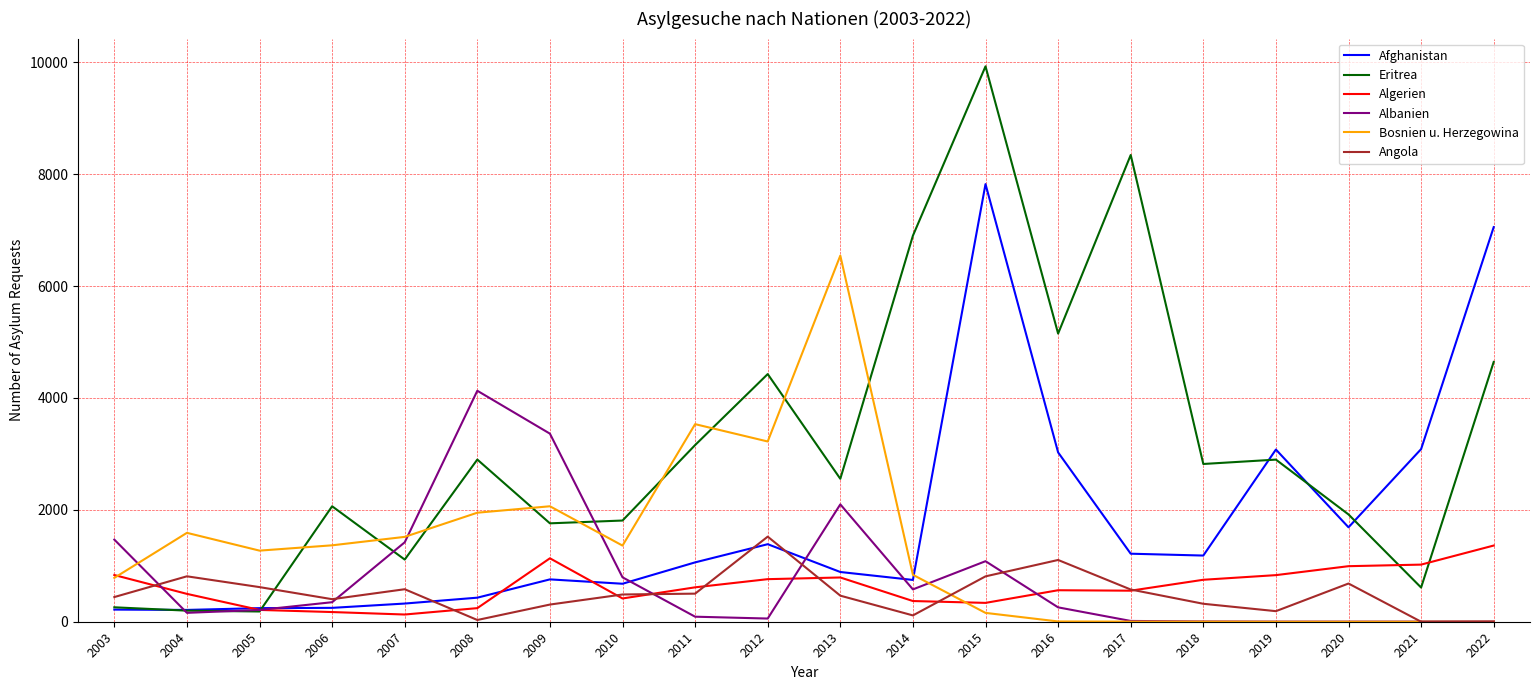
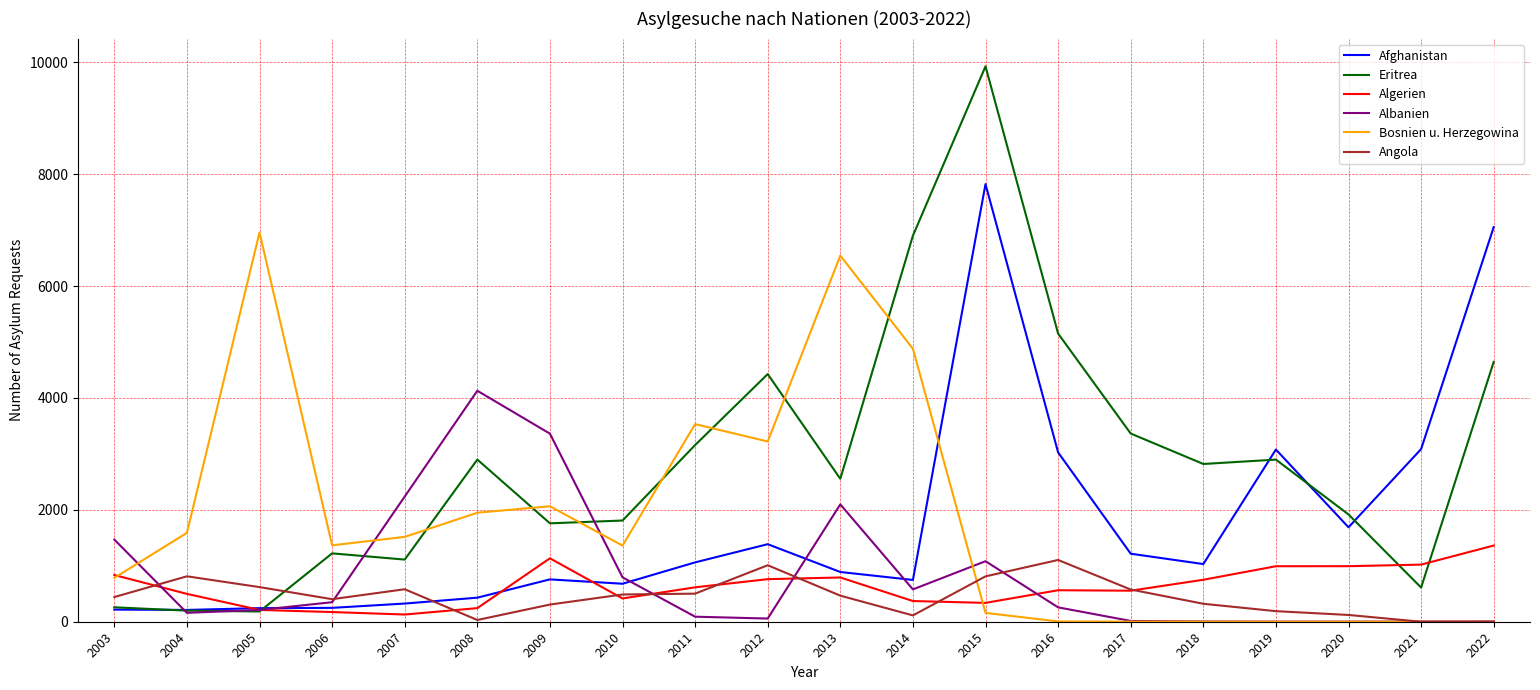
Bosnien u. Herzegowina, 2005: 1300 -> 7000
Eritrea, 2006: 2100 -> 1200
Albanien, 2007: 1400 -> 2200
Angola, 2012: 1500 -> 1000
Bosnien u. Herzegowina, 2014: 800 -> 4900
Eritrea, 2017: 8300 -> 3400
Afghanistan, 2018: 1200 -> 1000
Algerien, 2019: 800 -> 1000
Angola, 2020: 700 -> 100
